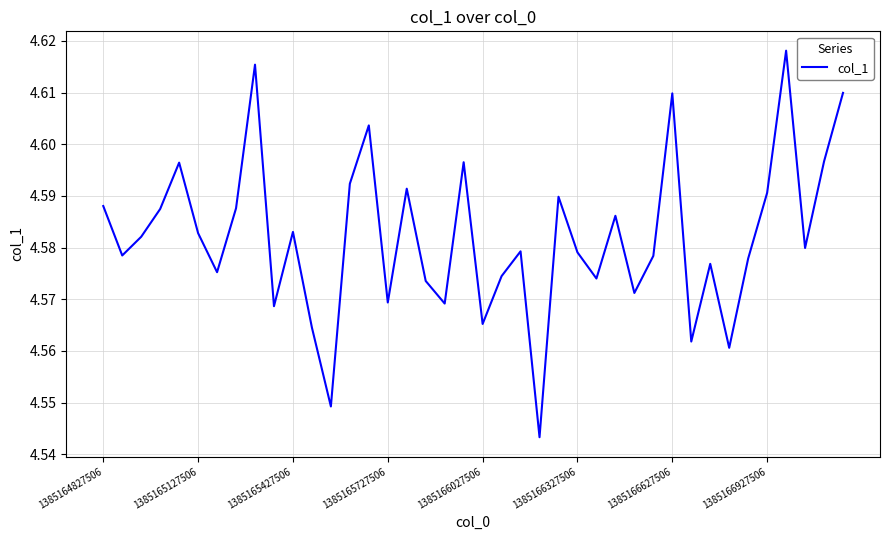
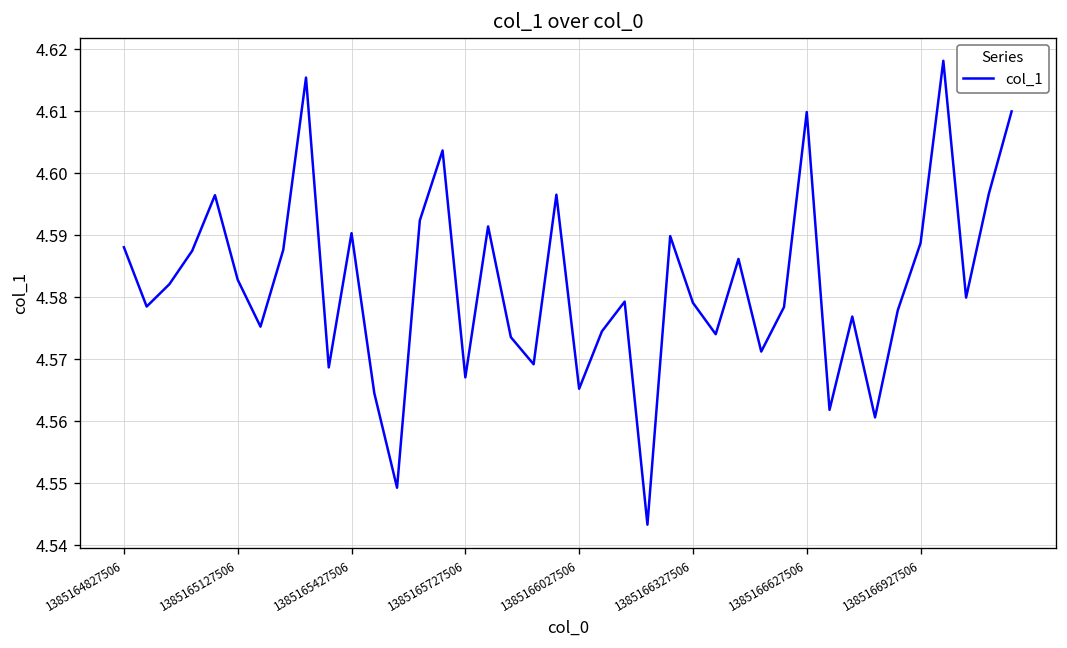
1385165427506: 4.583 -> 4.590
1385165727506: 4.569 -> 4.567
1385166927506: 4.591 -> 4.589
